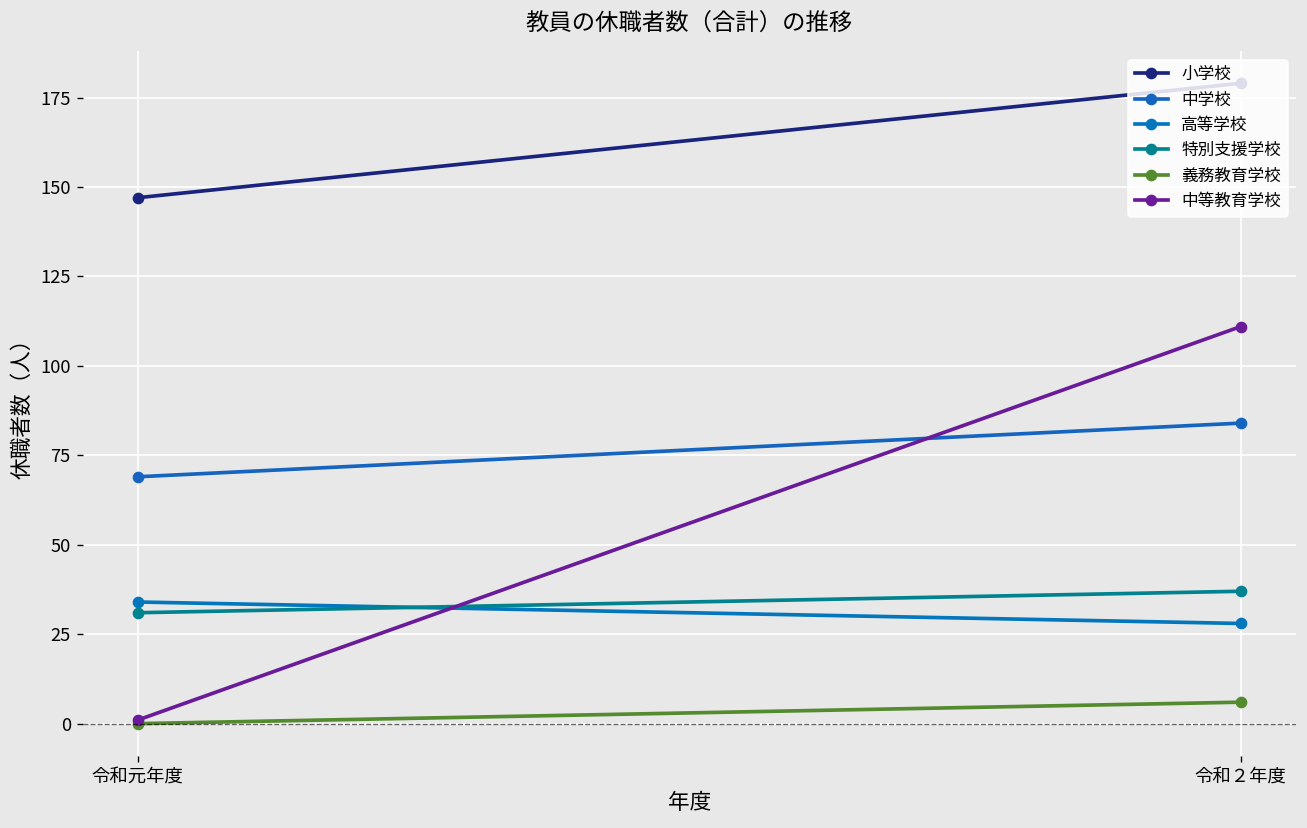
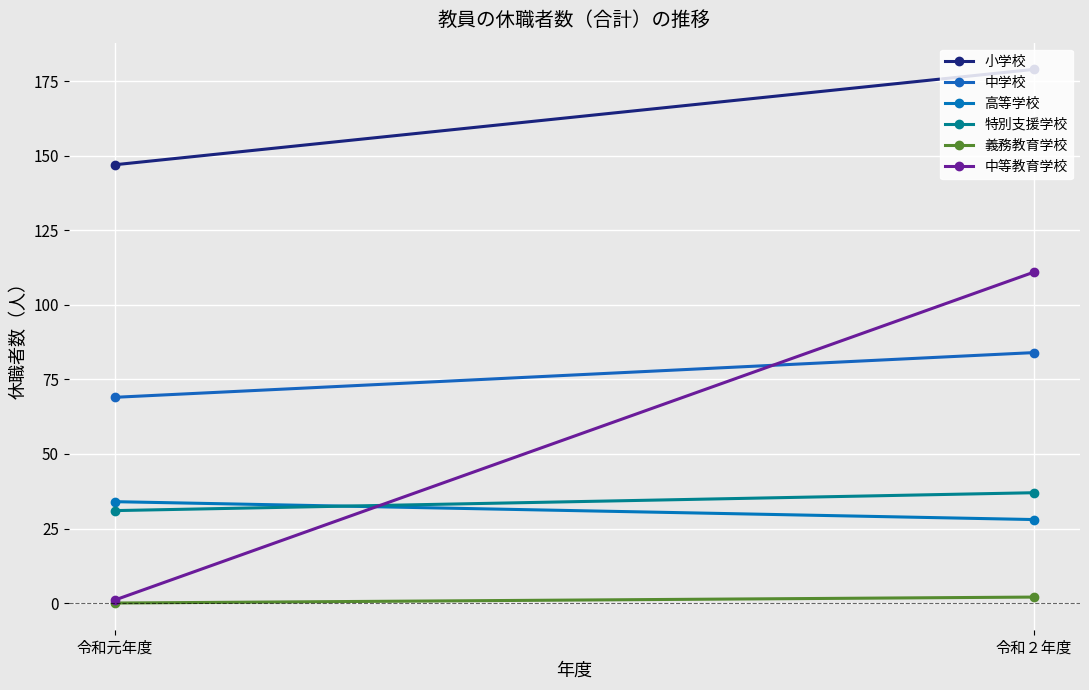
義務教育学校, 令和２年度: 6 -> 2
